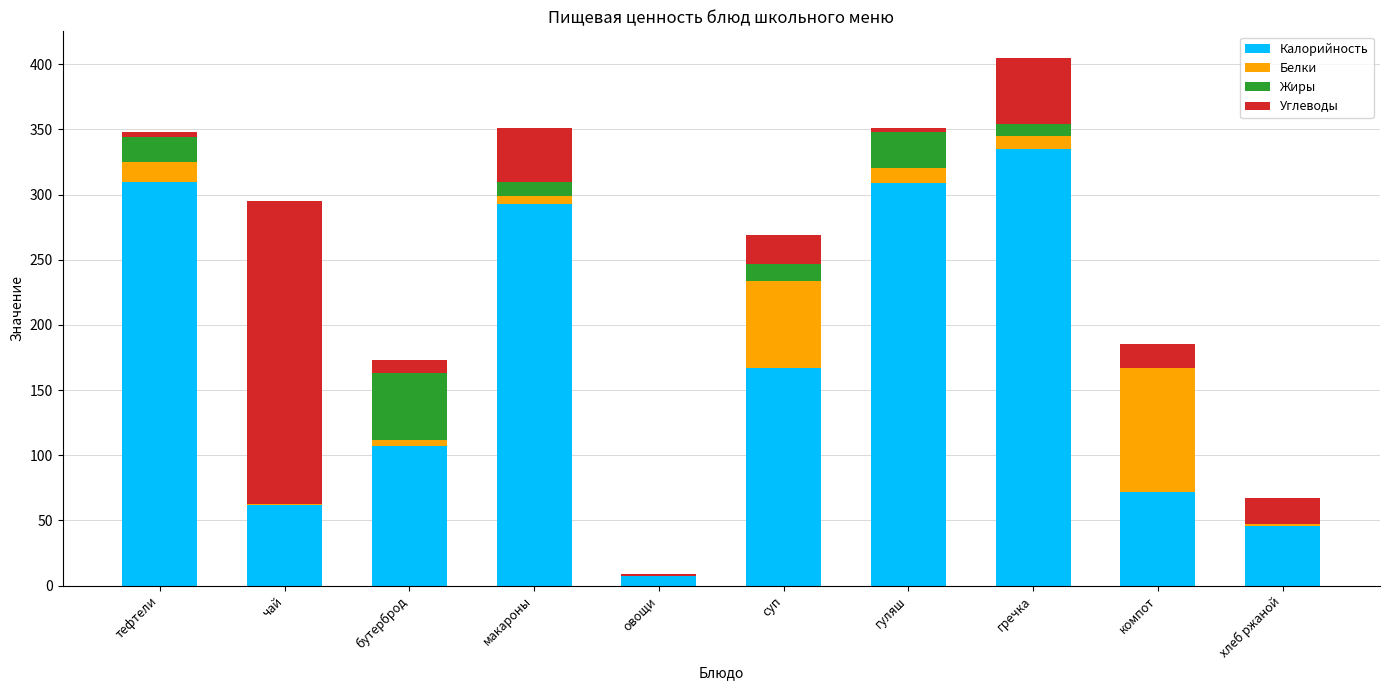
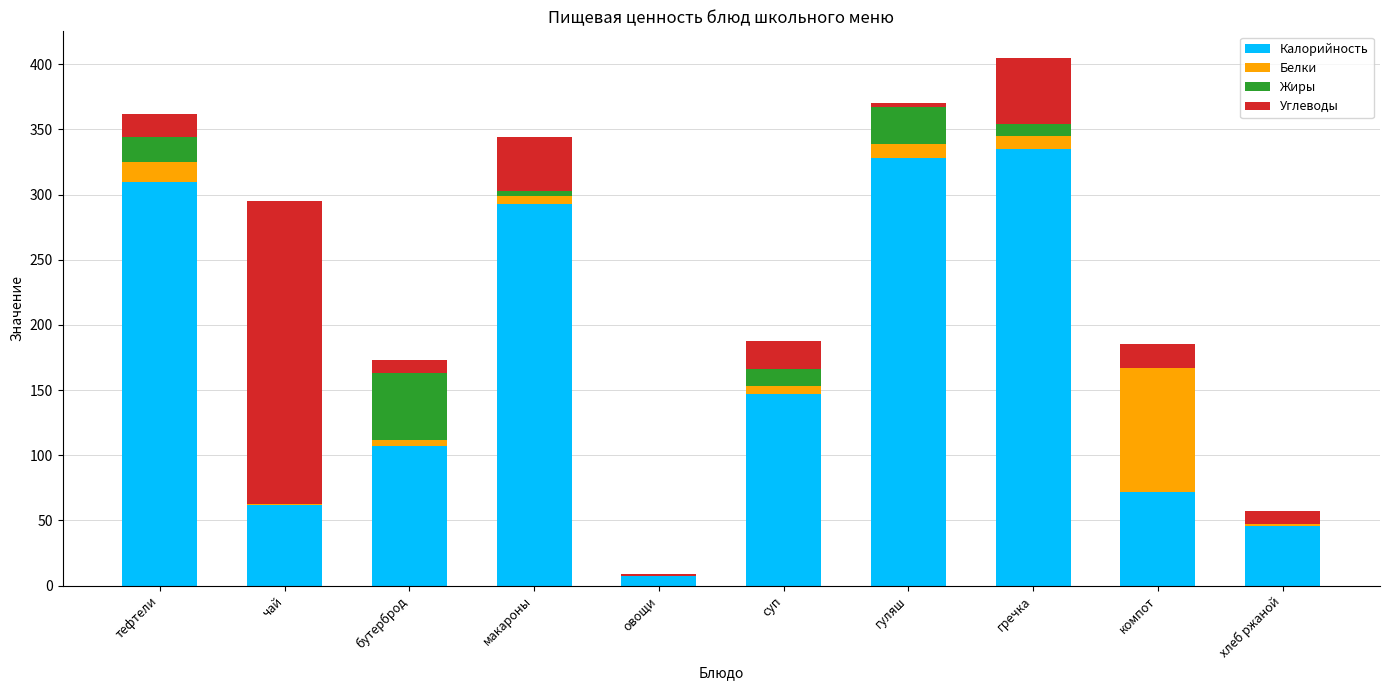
Углеводы, тефтели: 4 -> 18
Жиры, макароны: 11 -> 4
Калорийность, суп: 167 -> 147
Белки, суп: 67 -> 6
Калорийность, гуляш: 309 -> 328
Углеводы, хлеб ржаной: 20 -> 10
